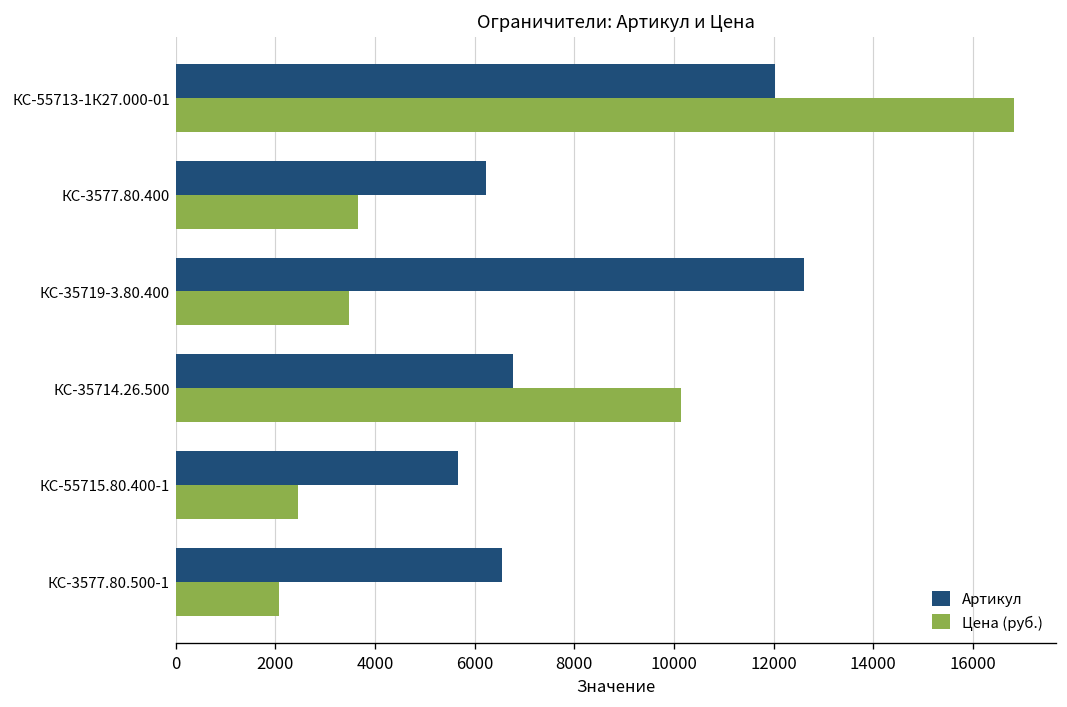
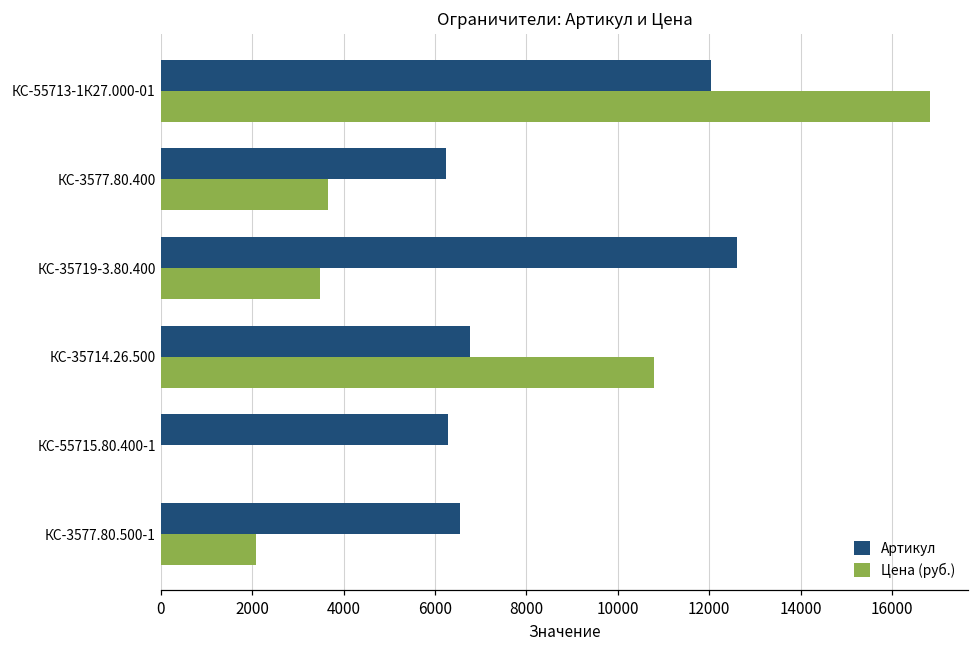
Цена (руб.), КС-35714.26.500: 10100 -> 10800
Артикул, КС-55715.80.400-1: 5700 -> 6300
Цена (руб.), КС-55715.80.400-1: 2500 -> 0
